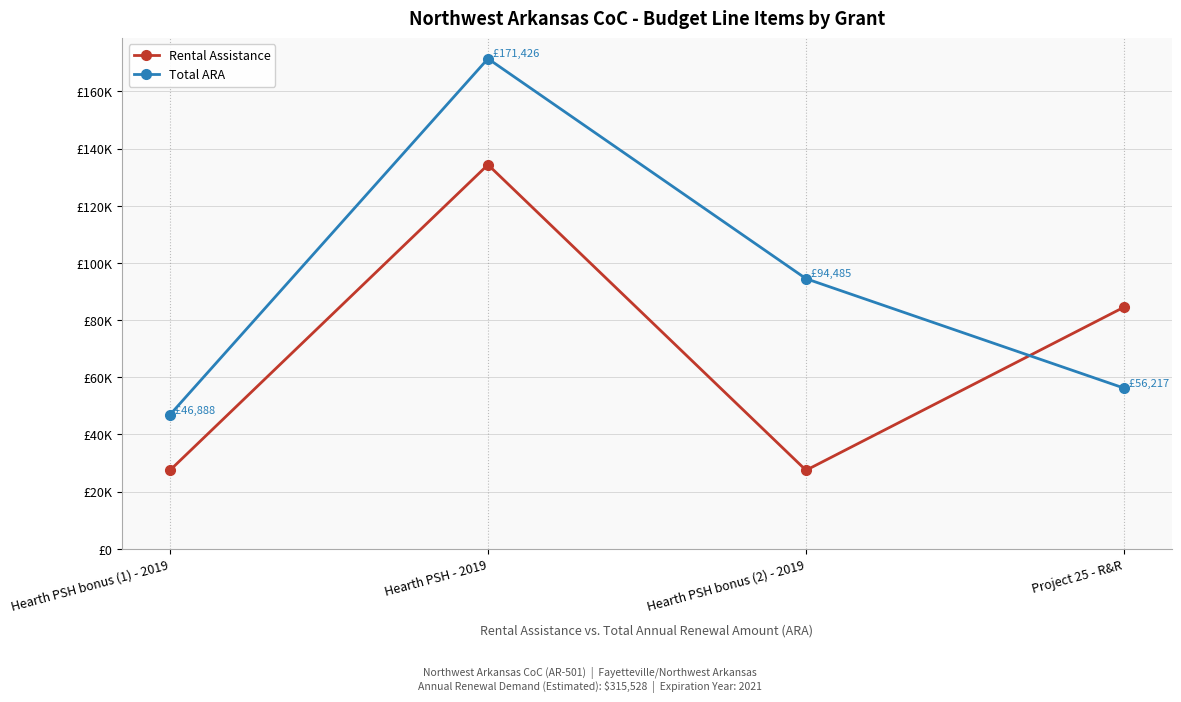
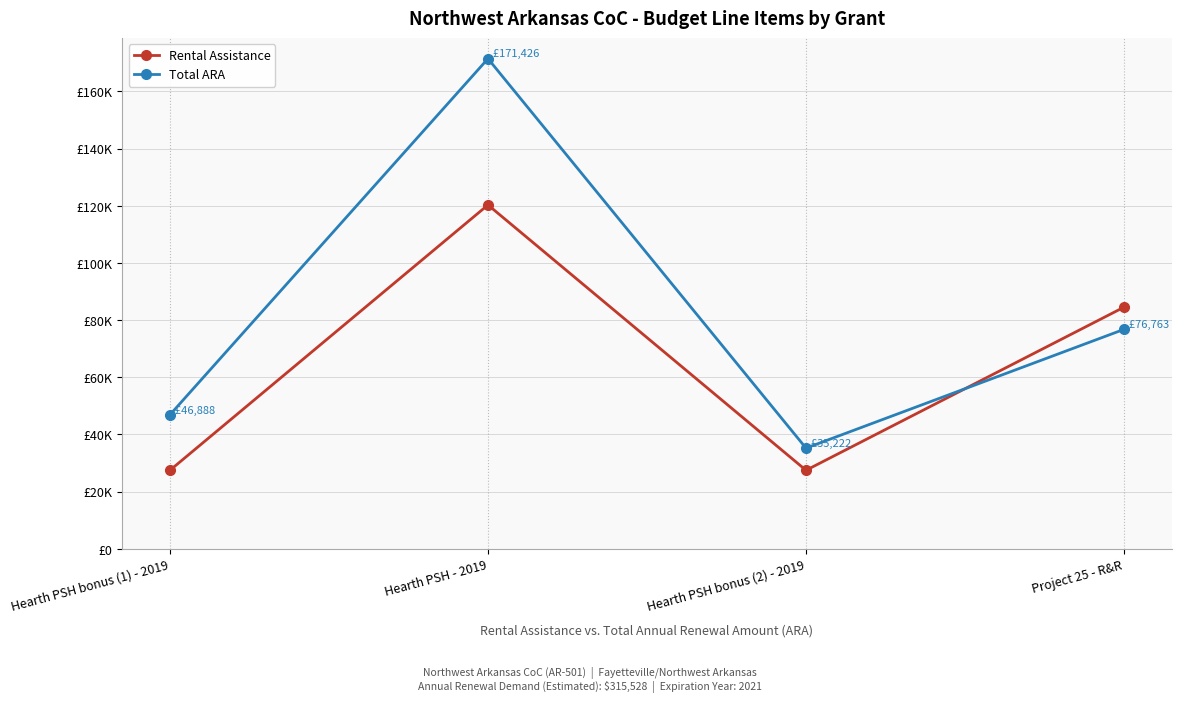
Rental Assistance, Hearth PSH - 2019: £134000 -> £120000
Total ARA, Hearth PSH bonus (2) - 2019: £94,485 -> £35,222
Total ARA, Project 25 - R&R: £56,217 -> £76,763
